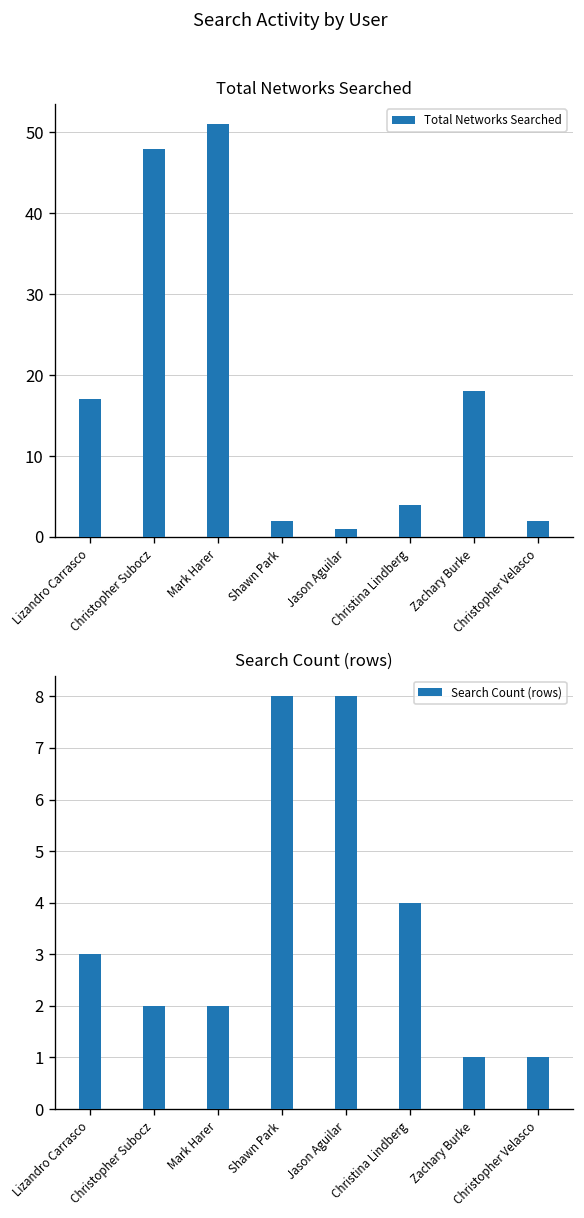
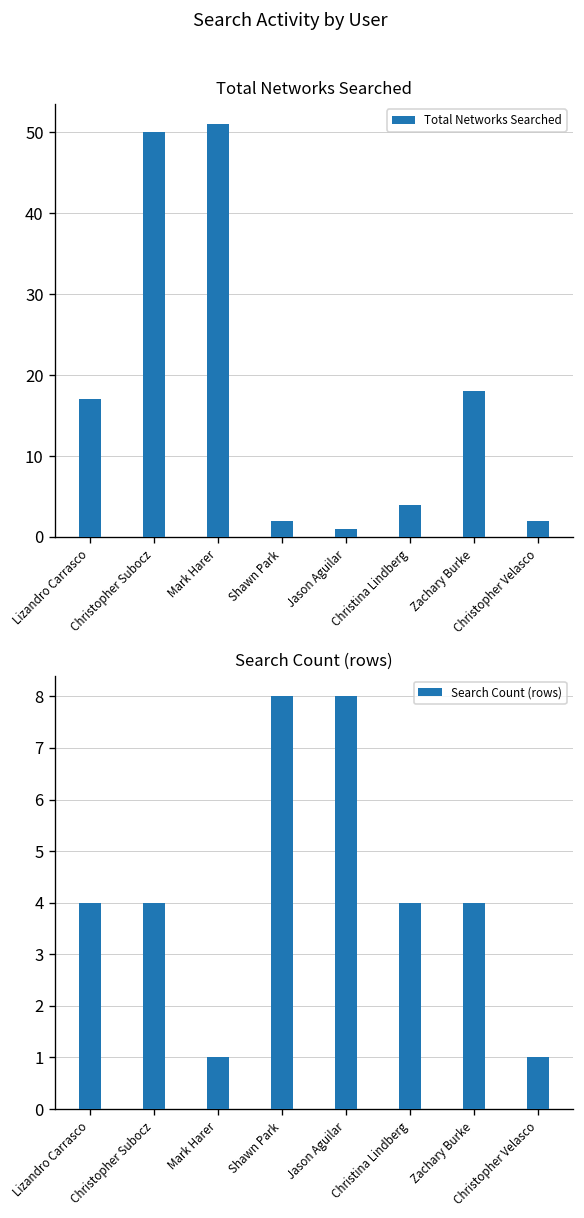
Total Networks Searched, Christopher Subocz: 48 -> 50
Search Count (rows), Lizandro Carrasco: 3 -> 4
Search Count (rows), Christopher Subocz: 2 -> 4
Search Count (rows), Mark Harer: 2 -> 1
Search Count (rows), Zachary Burke: 1 -> 4
